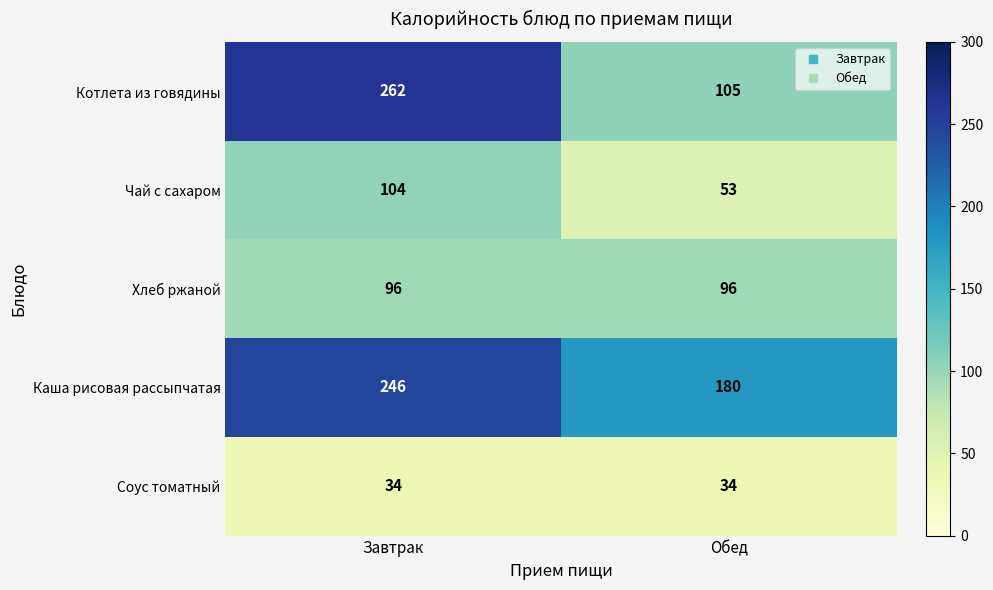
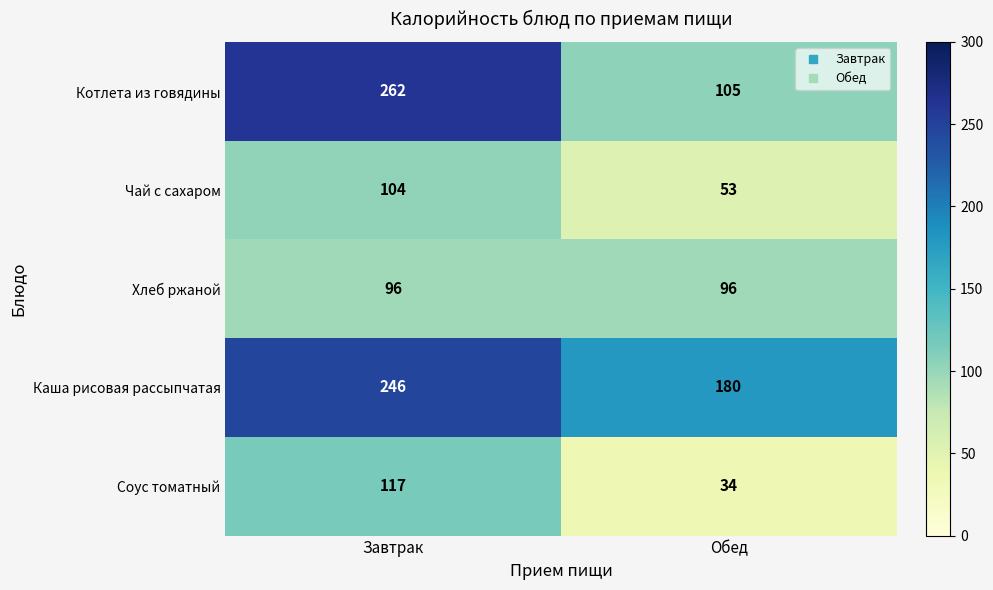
Соус томатный, Завтрак: 34 -> 117
